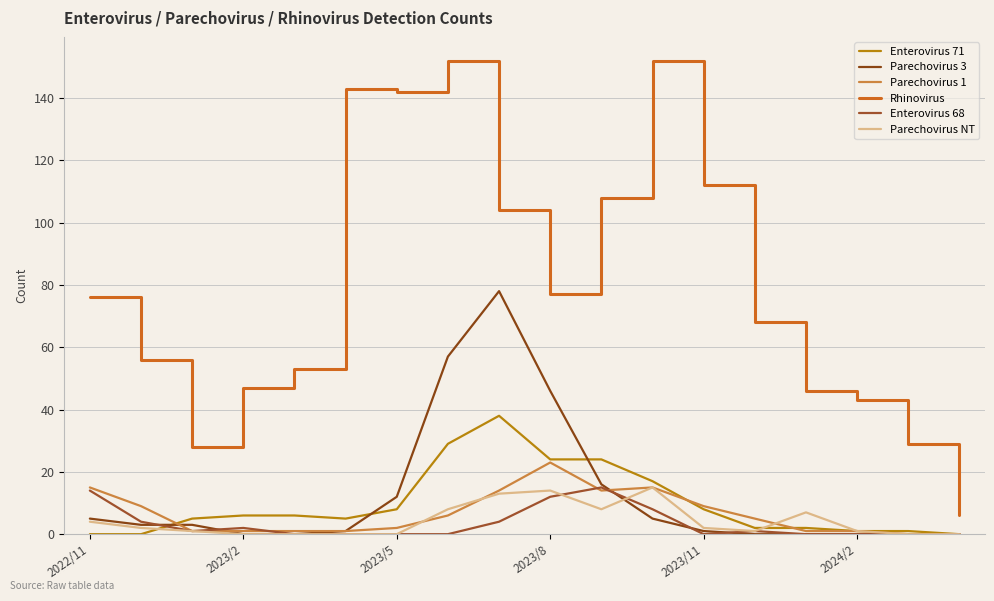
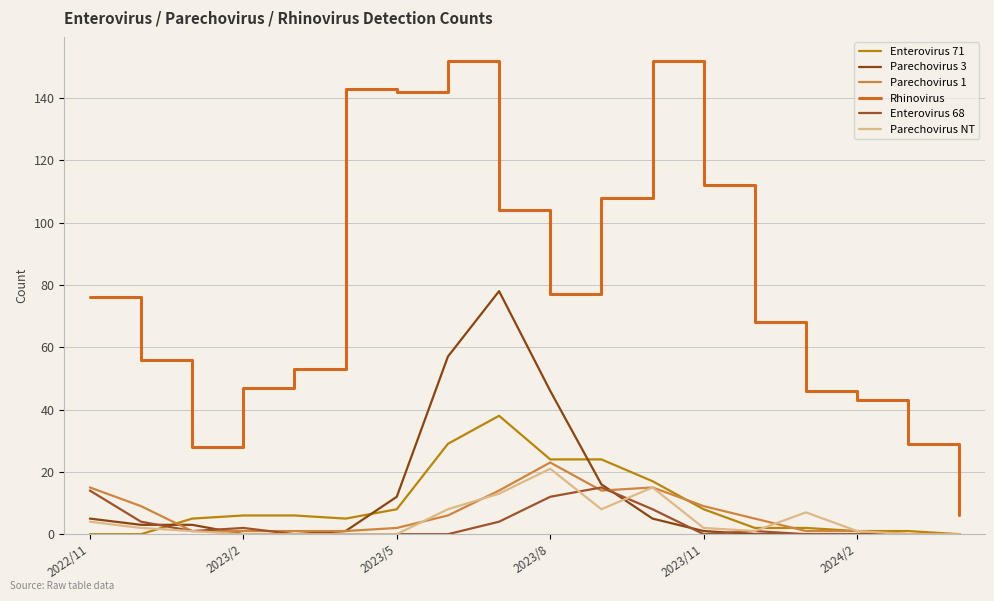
Parechovirus NT, 2023/8: 14 -> 21
